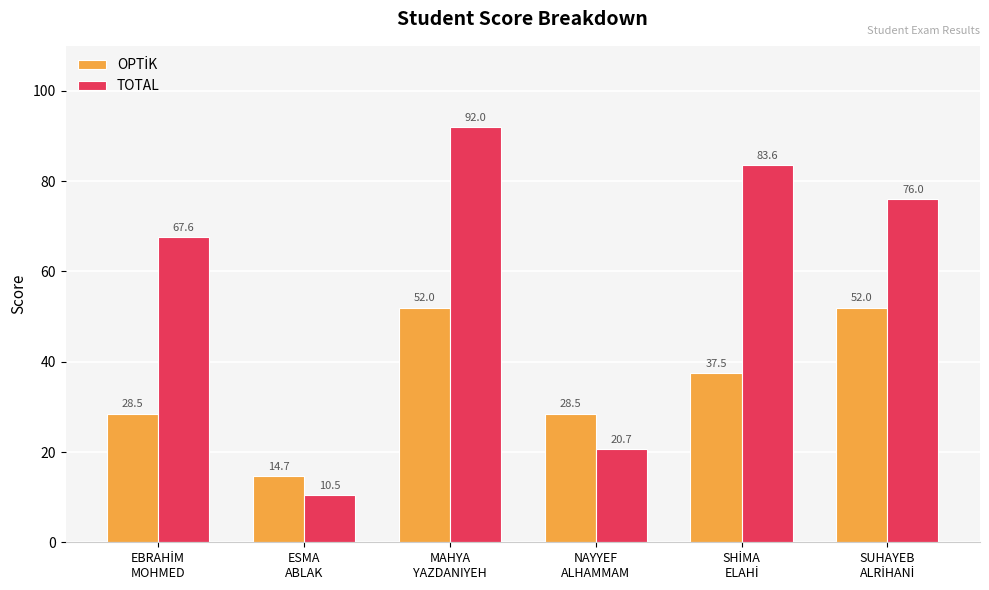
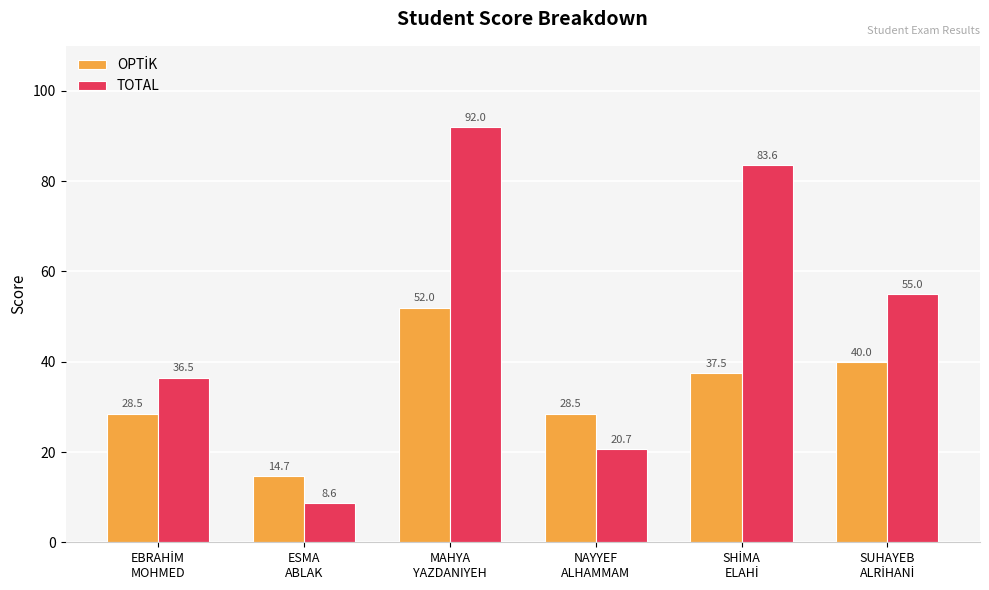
TOTAL, EBRAHİM MOHMED: 67.6 -> 36.5
TOTAL, ESMA ABLAK: 10.5 -> 8.6
OPTİK, SUHAYEB ALRİHANİ: 52.0 -> 40.0
TOTAL, SUHAYEB ALRİHANİ: 76.0 -> 55.0
